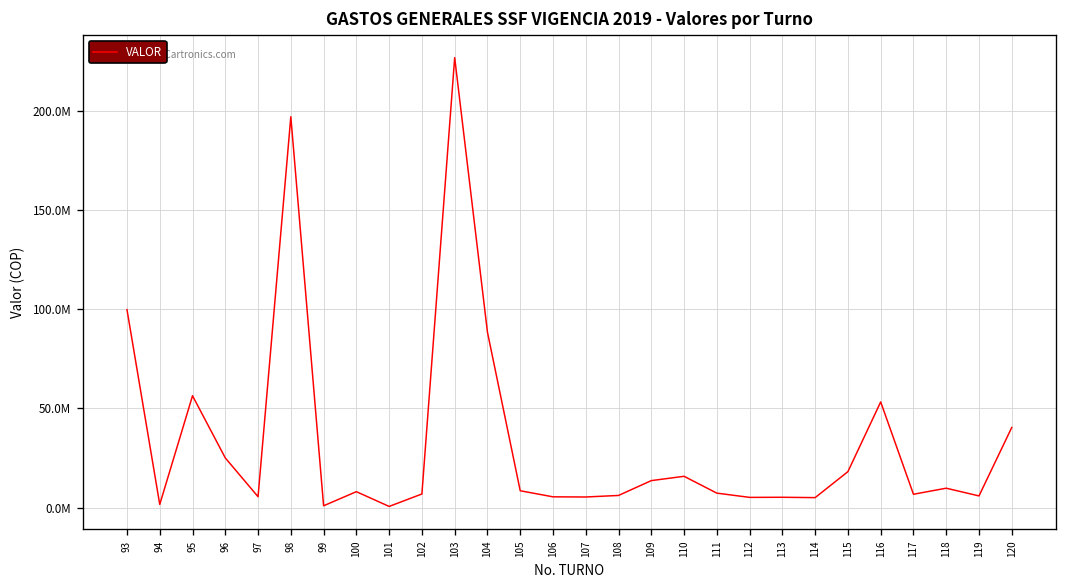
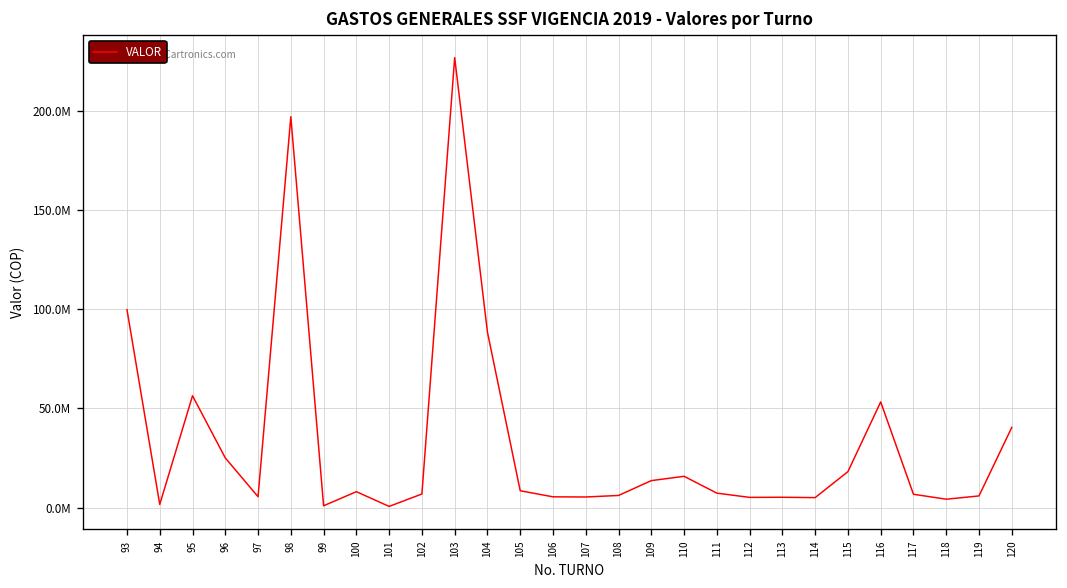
118: 10000000 -> 4000000
